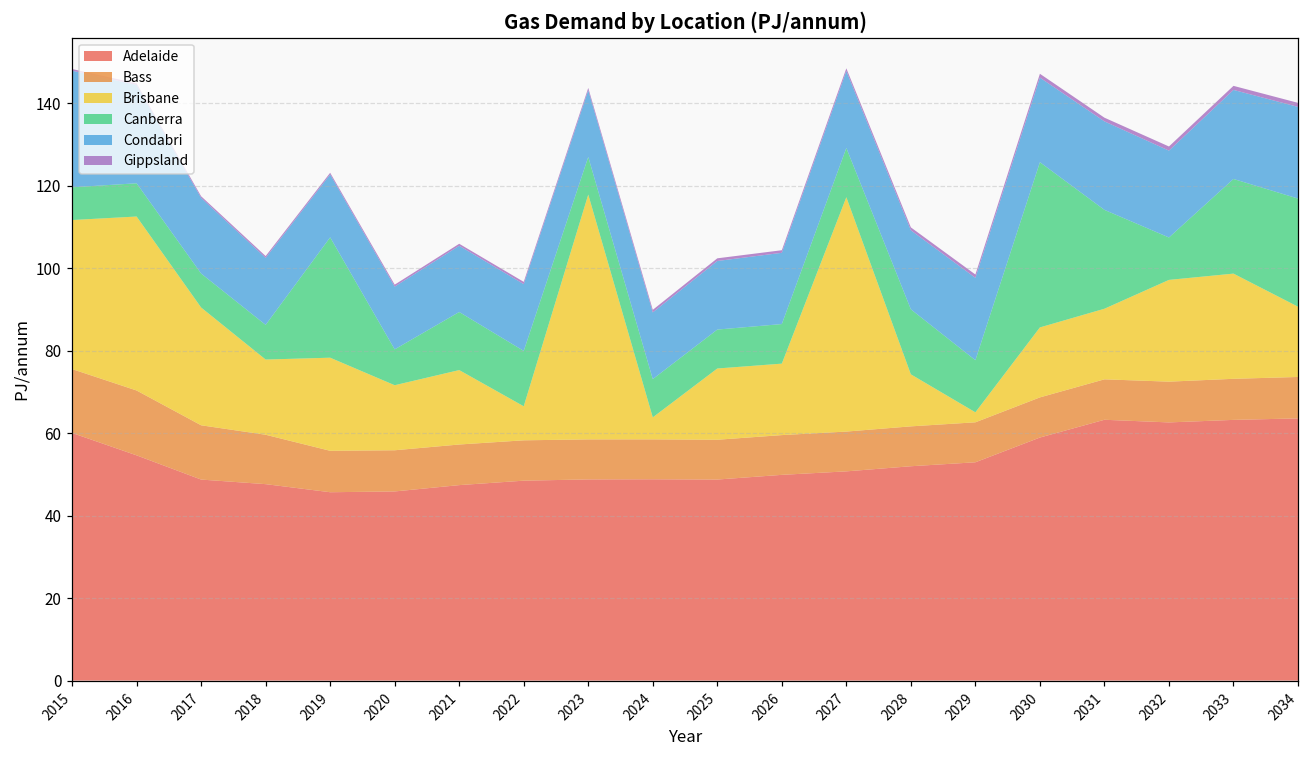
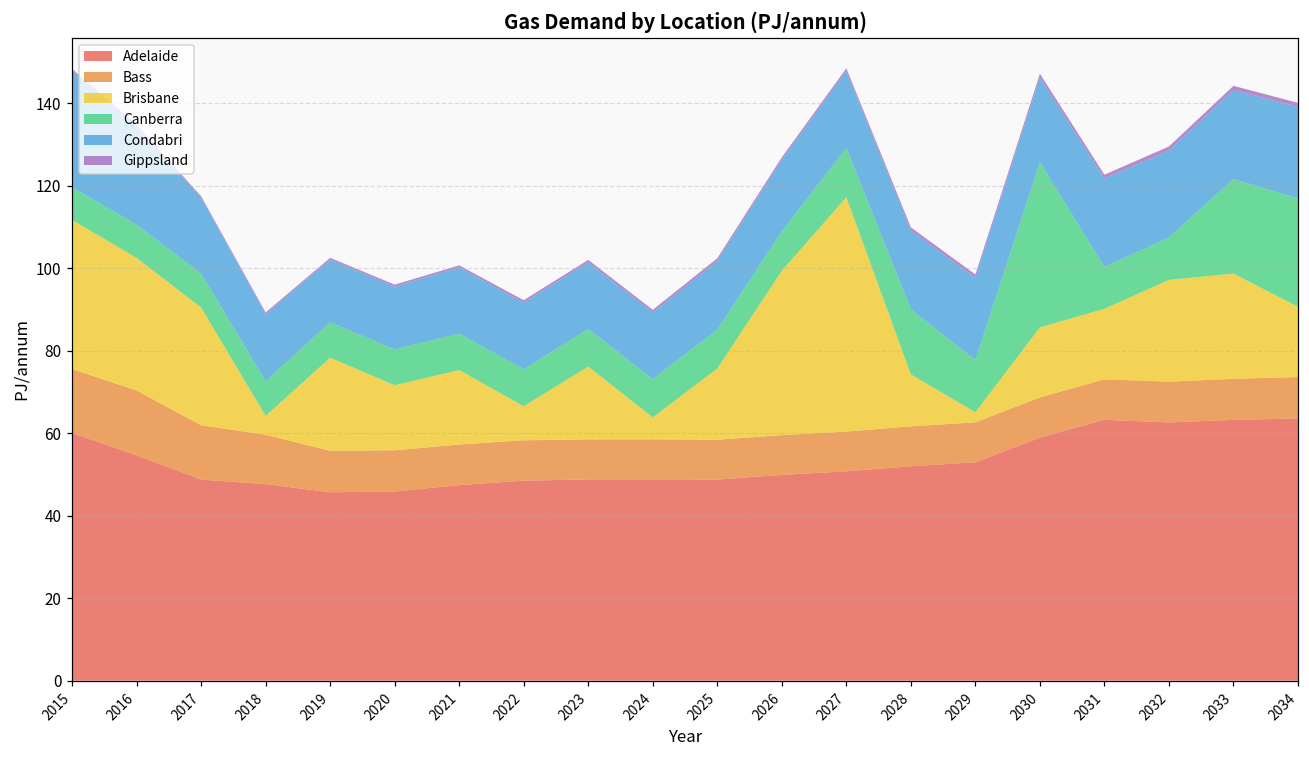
Brisbane, 2016: 42 -> 32
Brisbane, 2018: 18 -> 5
Canberra, 2019: 29 -> 9
Canberra, 2021: 14 -> 9
Canberra, 2022: 13 -> 9
Brisbane, 2023: 59 -> 18
Brisbane, 2026: 17 -> 40
Canberra, 2031: 24 -> 10
